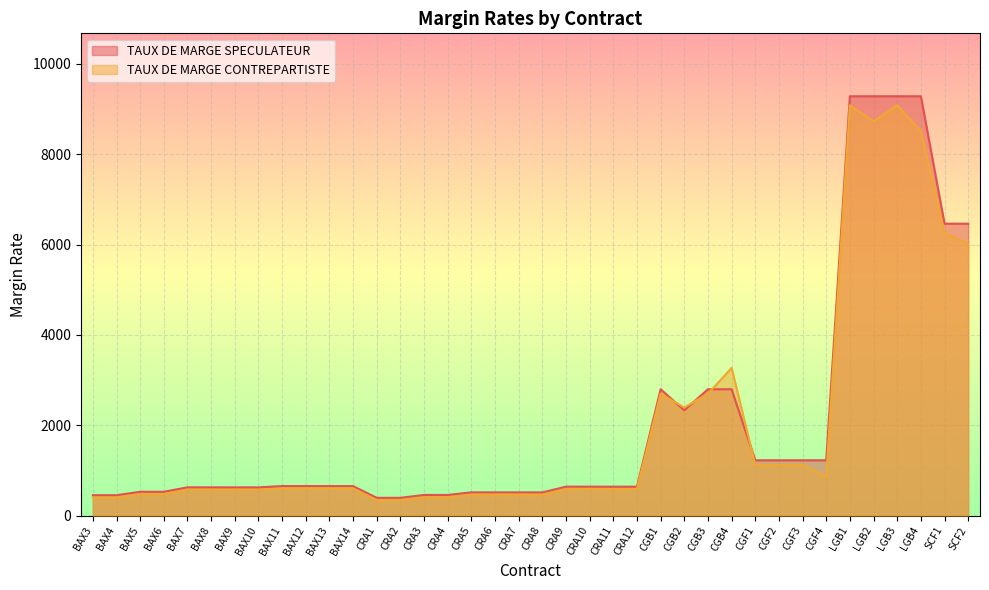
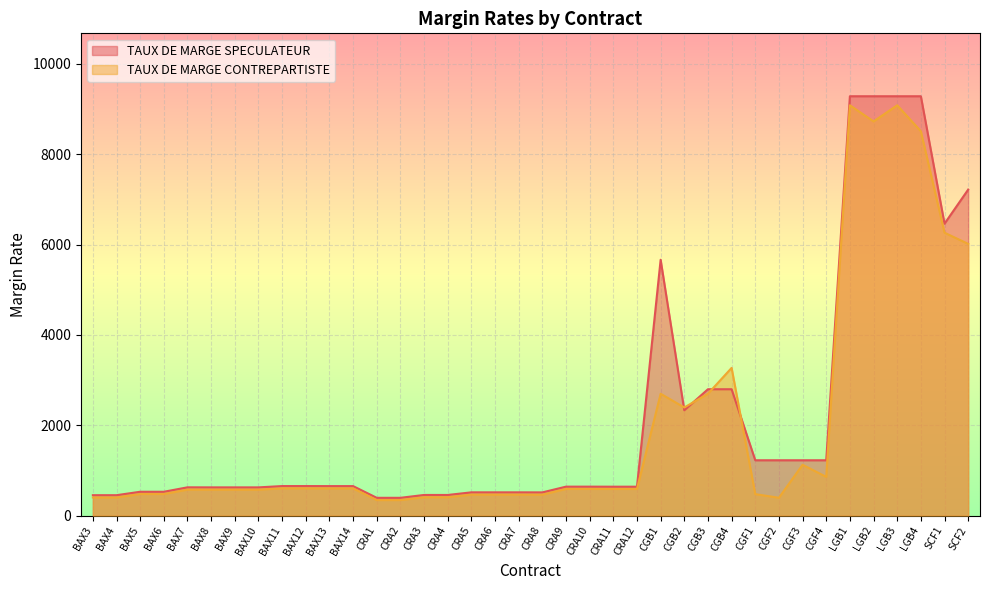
TAUX DE MARGE SPECULATEUR, CGB1: 2800 -> 5700
TAUX DE MARGE CONTREPARTISTE, CGF1: 1100 -> 500
TAUX DE MARGE CONTREPARTISTE, CGF2: 1100 -> 400
TAUX DE MARGE SPECULATEUR, SCF2: 6500 -> 7200
